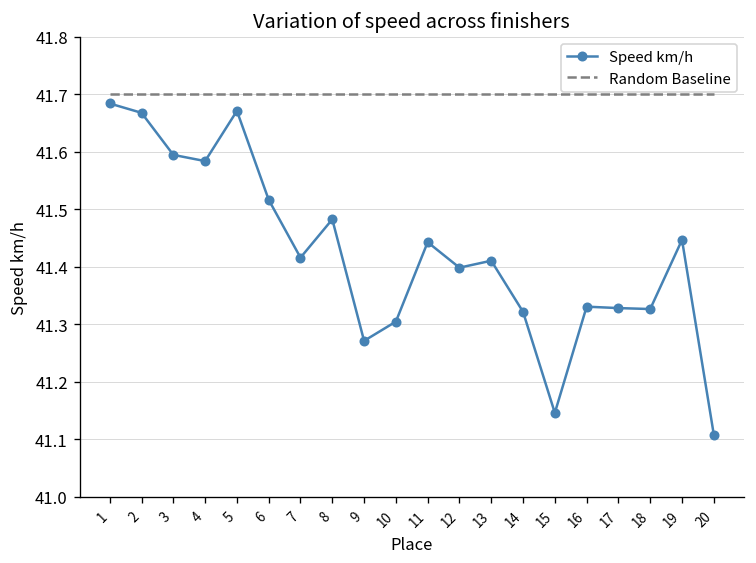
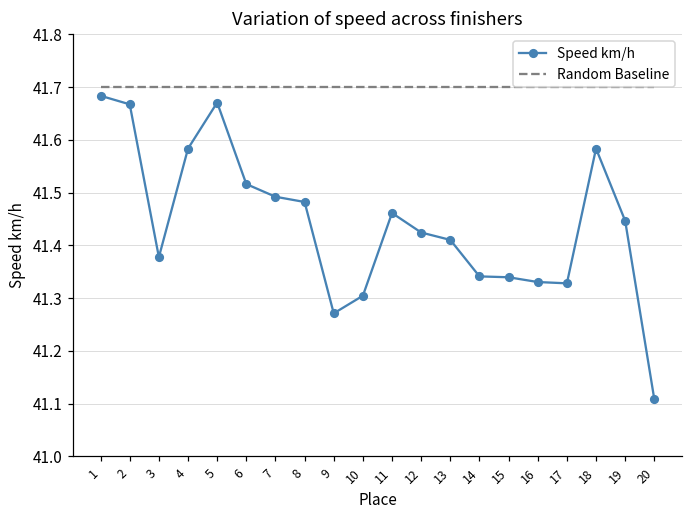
Speed km/h, 3: 41.59 -> 41.38
Speed km/h, 7: 41.42 -> 41.49
Speed km/h, 11: 41.44 -> 41.46
Speed km/h, 12: 41.40 -> 41.42
Speed km/h, 14: 41.32 -> 41.34
Speed km/h, 15: 41.15 -> 41.34
Speed km/h, 18: 41.33 -> 41.58
